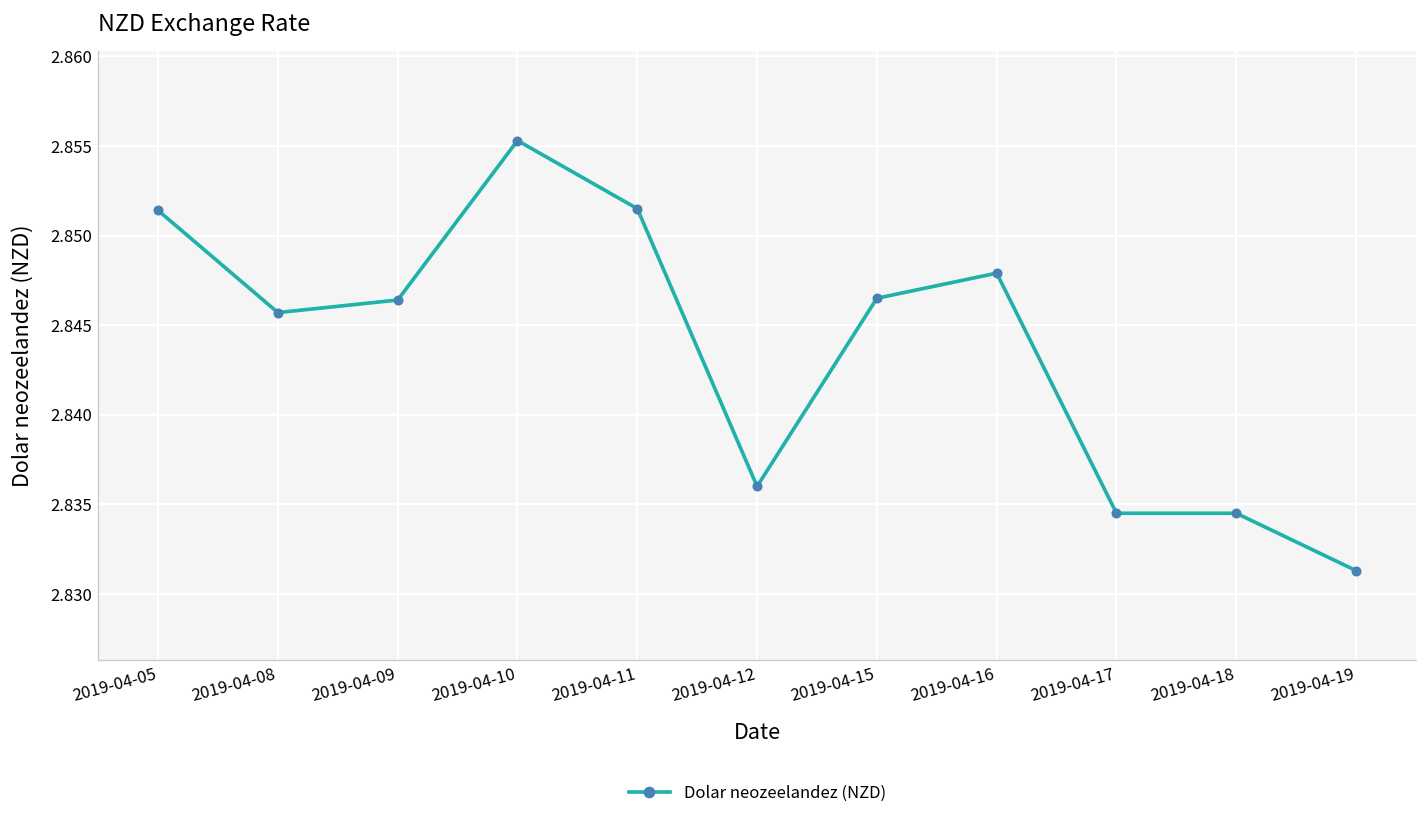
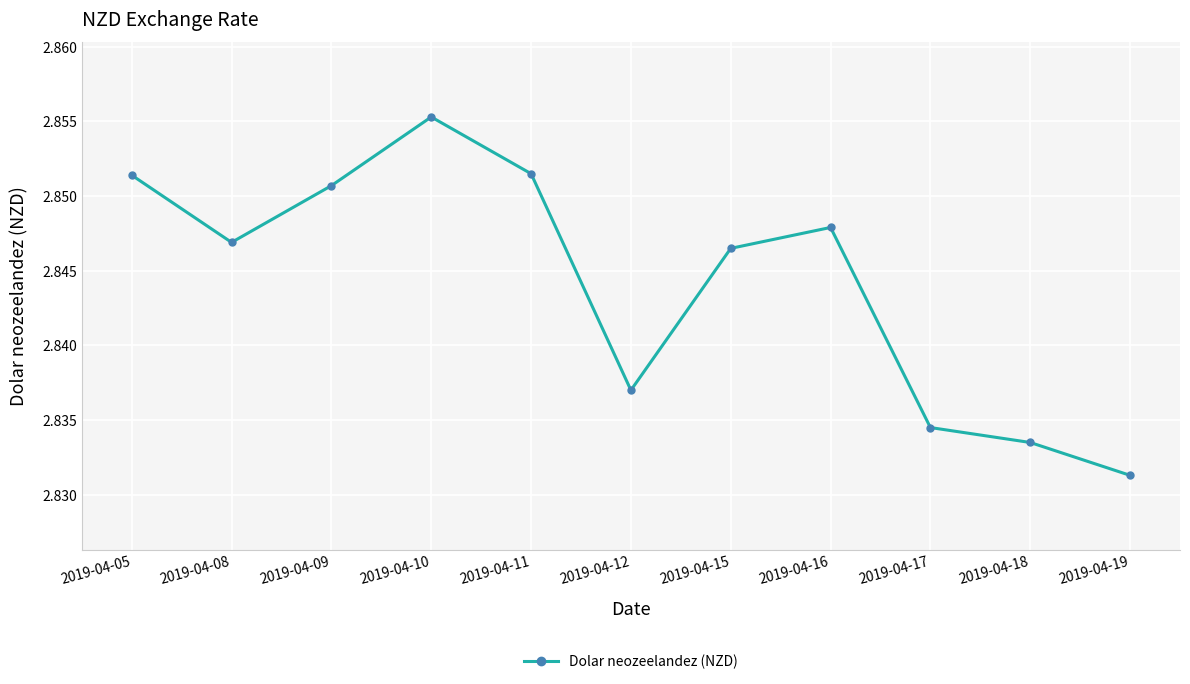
2019-04-08: 2.8457 -> 2.8469
2019-04-09: 2.8464 -> 2.8507
2019-04-12: 2.836 -> 2.837
2019-04-18: 2.8345 -> 2.8335
